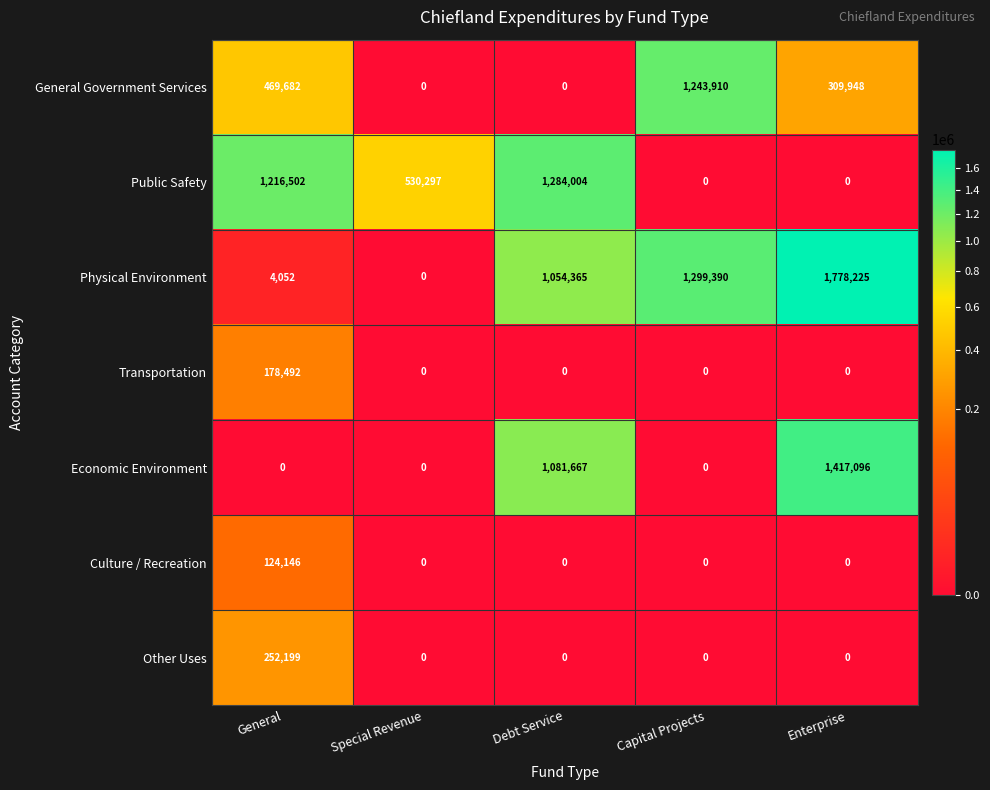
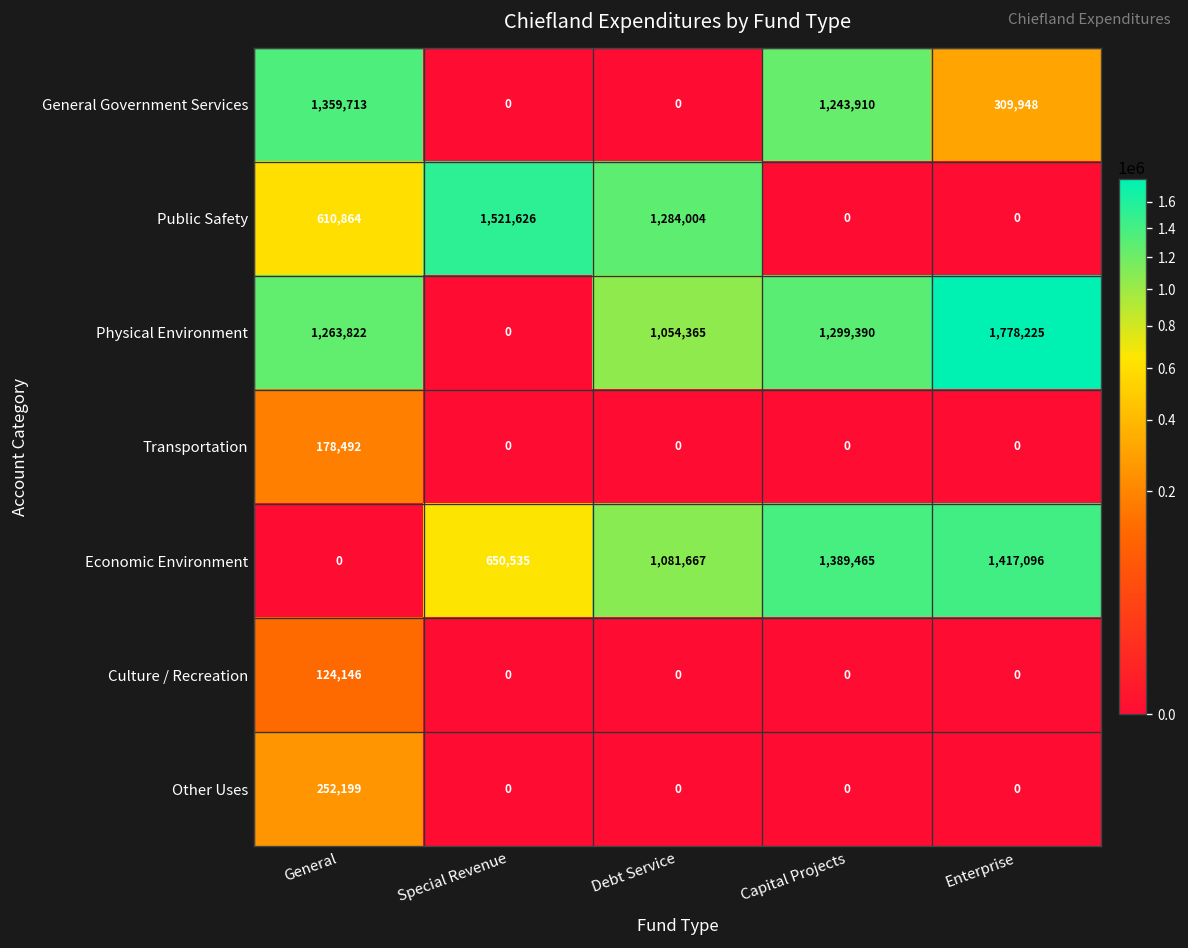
General Government Services, General: 469,682 -> 1,359,713
Public Safety, General: 1,216,502 -> 610,864
Public Safety, Special Revenue: 530,297 -> 1,521,626
Physical Environment, General: 4,052 -> 1,263,822
Economic Environment, Special Revenue: 0 -> 650,535
Economic Environment, Capital Projects: 0 -> 1,389,465
